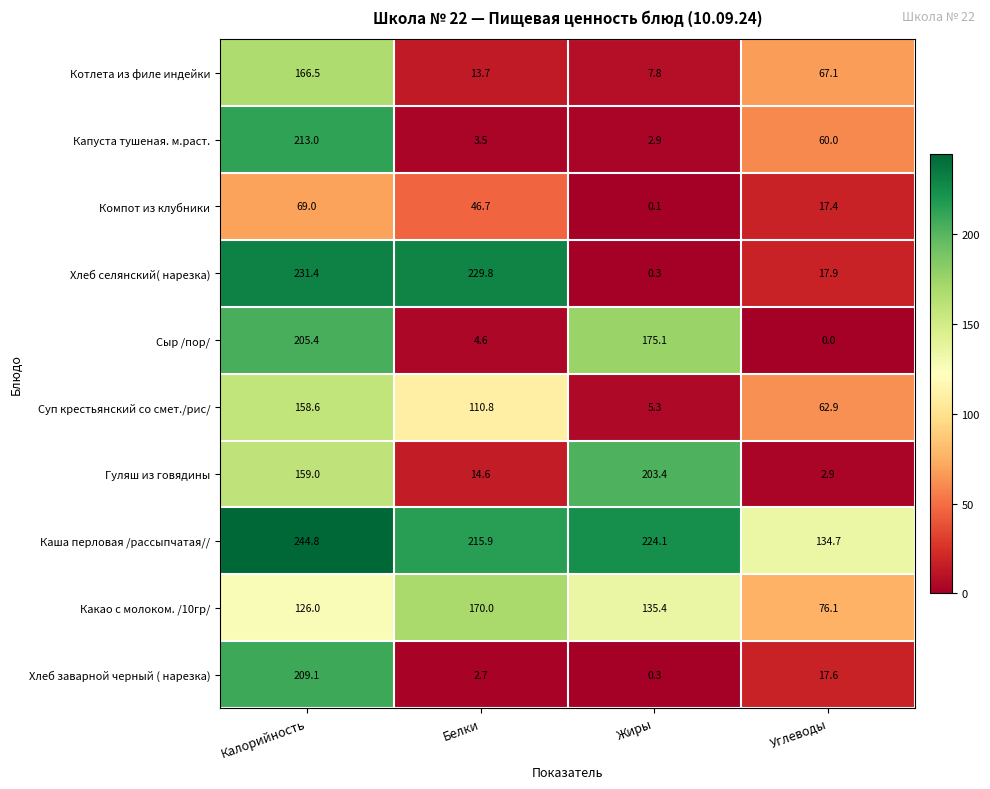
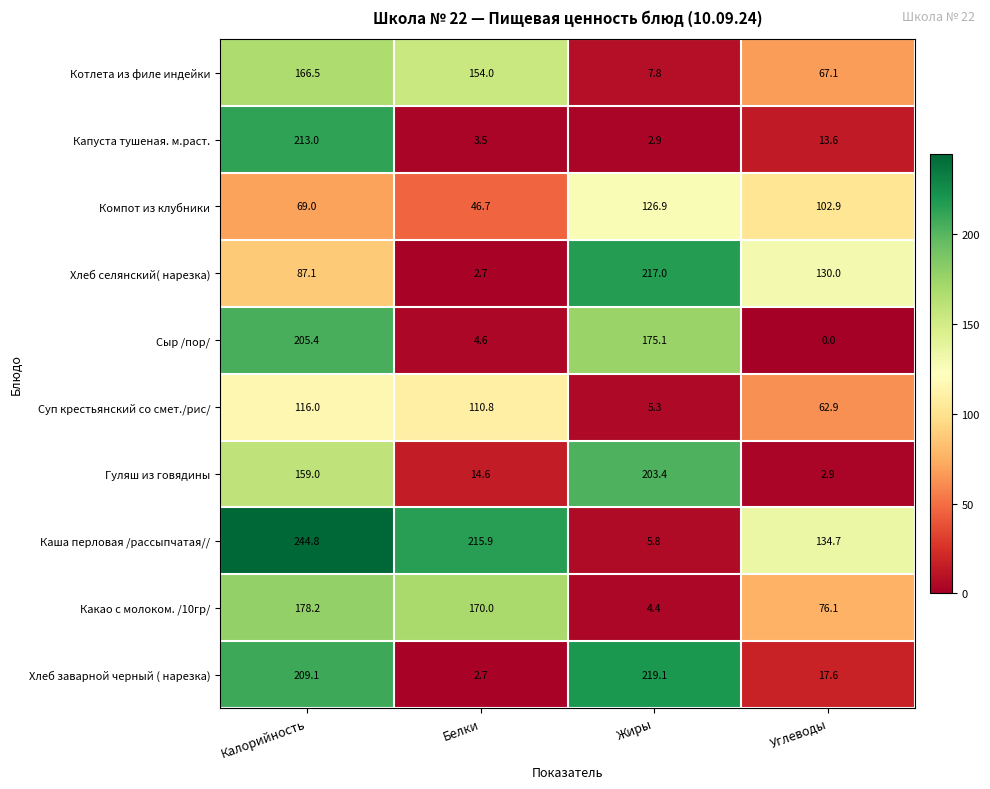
Котлета из филе индейки, Белки: 13.7 -> 154.0
Капуста тушеная. м.раст., Углеводы: 60.0 -> 13.6
Компот из клубники, Жиры: 0.1 -> 126.9
Компот из клубники, Углеводы: 17.4 -> 102.9
Хлеб селянский( нарезка), Калорийность: 231.4 -> 87.1
Хлеб селянский( нарезка), Белки: 229.8 -> 2.7
Хлеб селянский( нарезка), Жиры: 0.3 -> 217.0
Хлеб селянский( нарезка), Углеводы: 17.9 -> 130.0
Суп крестьянский со смет./рис/, Калорийность: 158.6 -> 116.0
Каша перловая /рассыпчатая//, Жиры: 224.1 -> 5.8
Какао с молоком. /10гр/, Калорийность: 126.0 -> 178.2
Какао с молоком. /10гр/, Жиры: 135.4 -> 4.4
Хлеб заварной черный ( нарезка), Жиры: 0.3 -> 219.1
